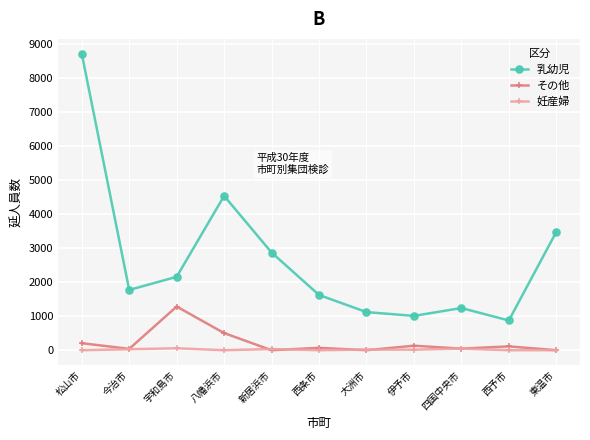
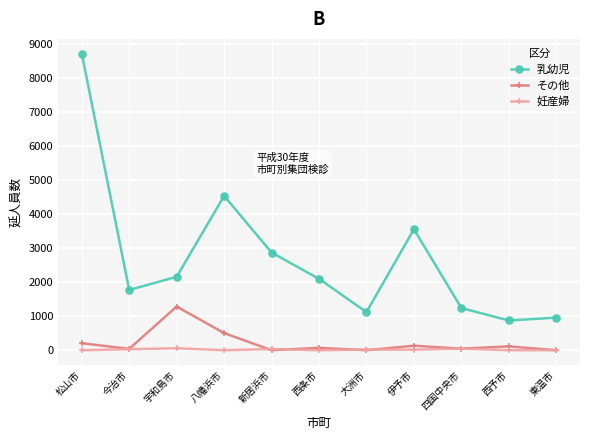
乳幼児, 西条市: 1600 -> 2100
乳幼児, 伊予市: 1000 -> 3600
乳幼児, 東温市: 3500 -> 1000
